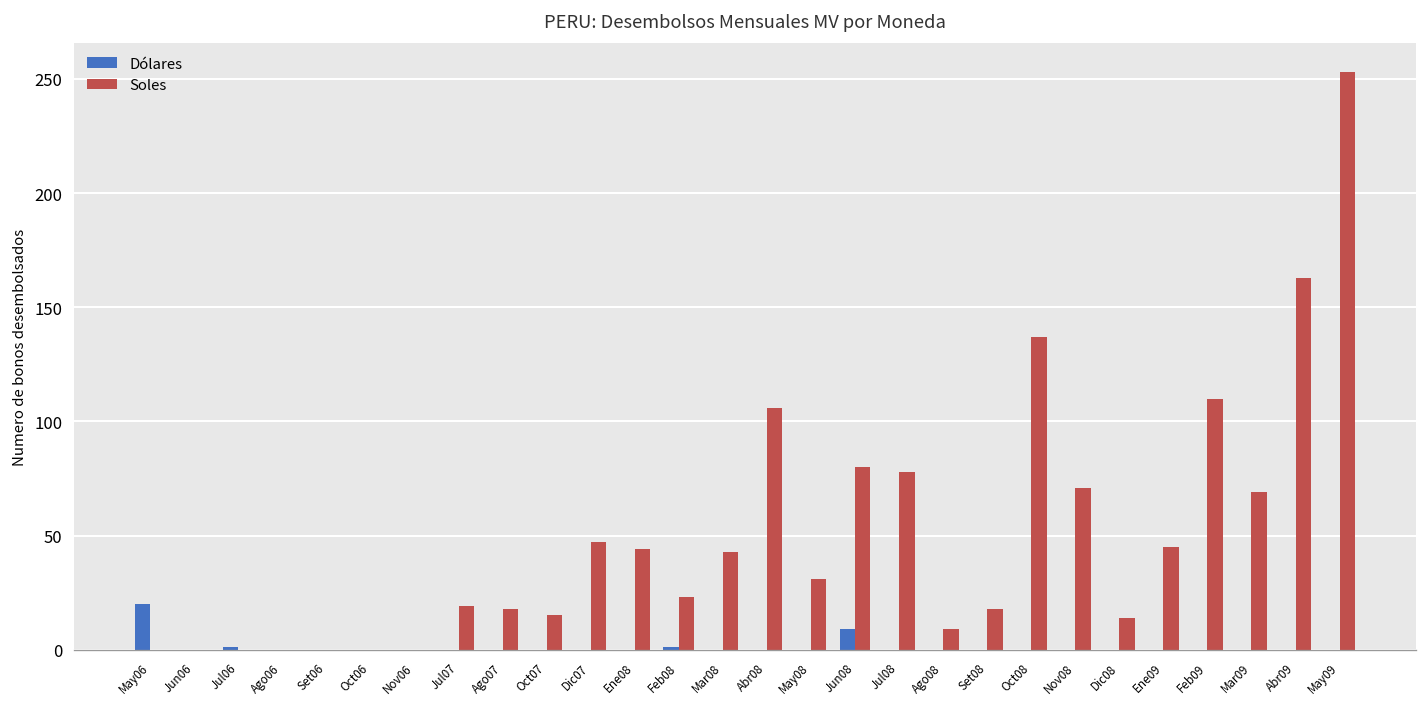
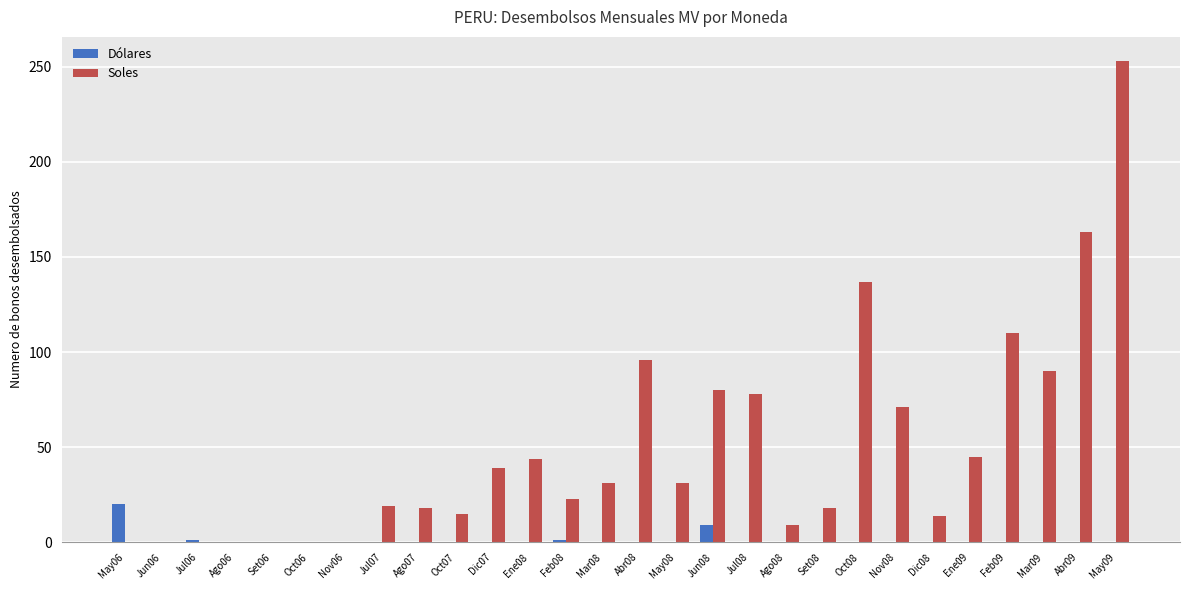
Soles, Dic07: 47 -> 39
Soles, Mar08: 43 -> 31
Soles, Abr08: 106 -> 96
Soles, Mar09: 69 -> 90
